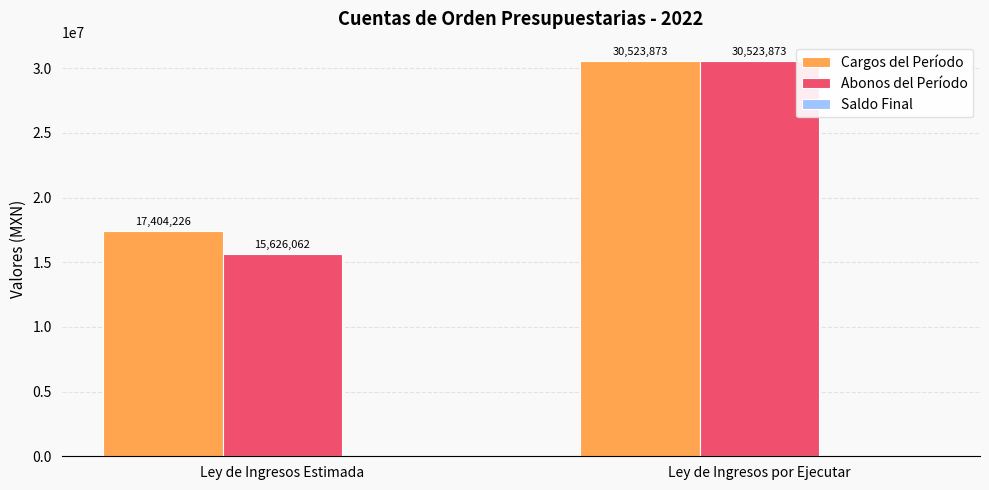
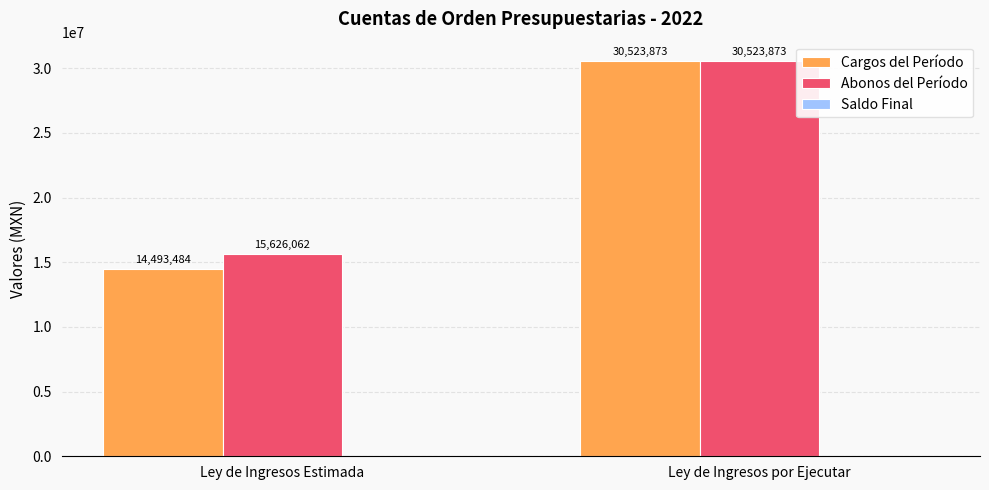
Cargos del Período, Ley de Ingresos Estimada: 17,404,226 -> 14,493,484
